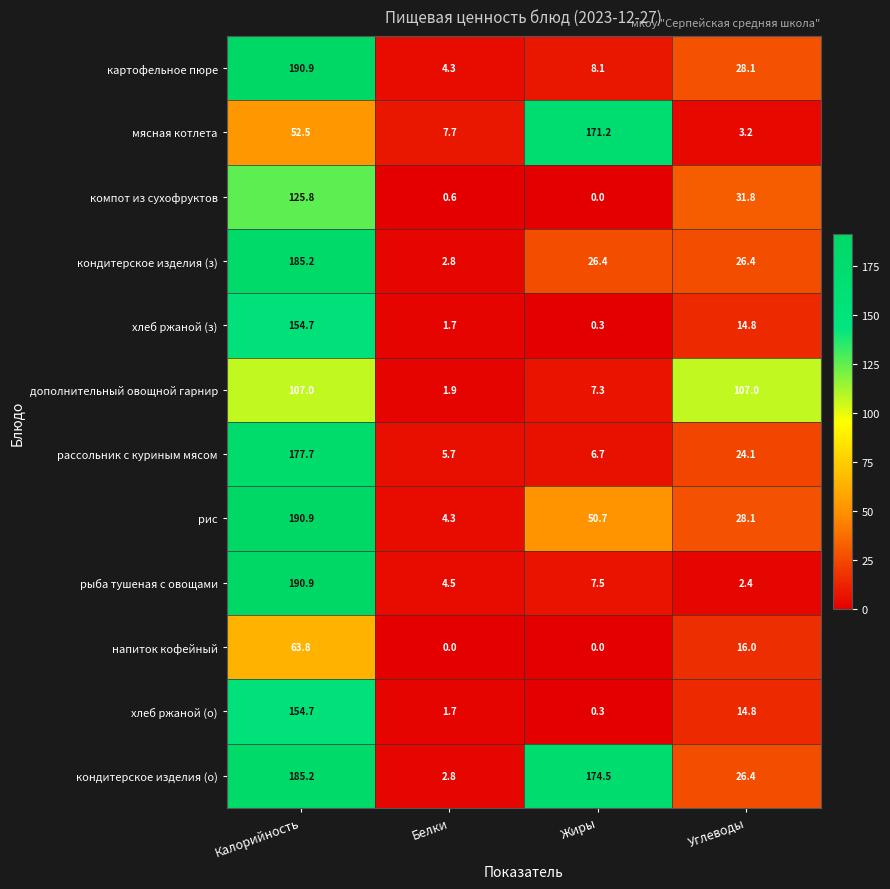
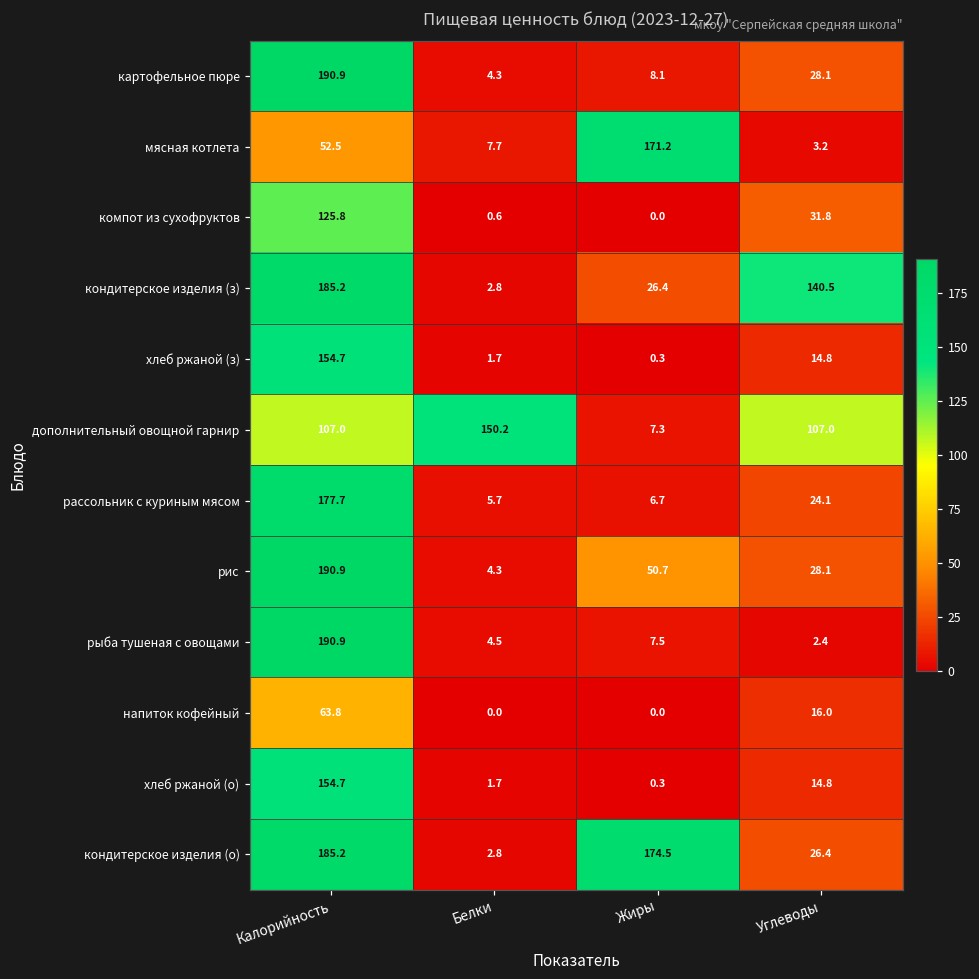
кондитерское изделия (з), Углеводы: 26.4 -> 140.5
дополнительный овощной гарнир, Белки: 1.9 -> 150.2
